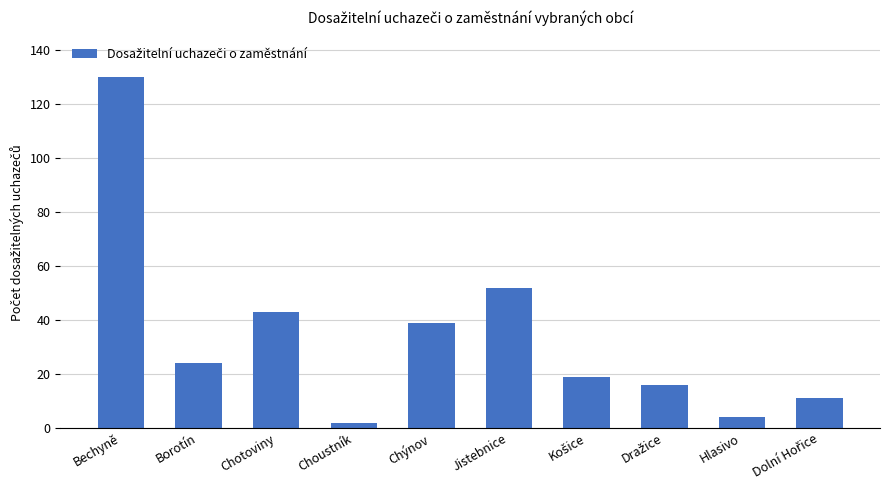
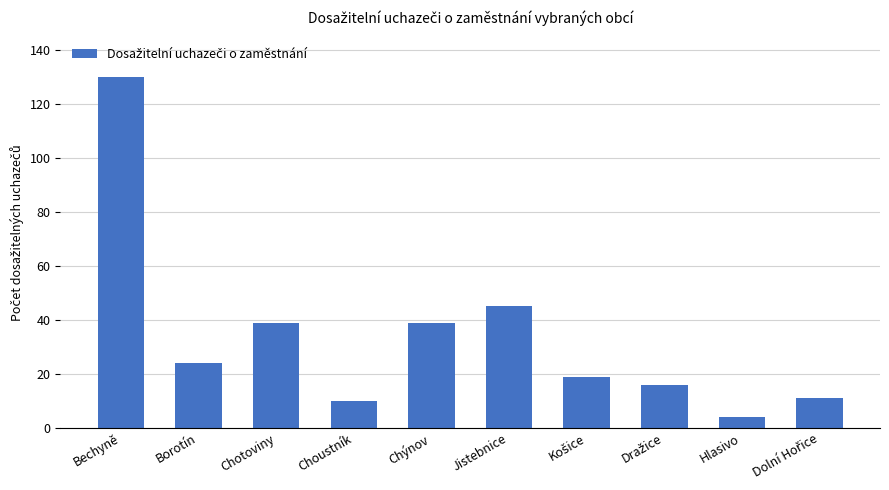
Chotoviny: 43 -> 39
Choustník: 2 -> 10
Jistebnice: 52 -> 45
